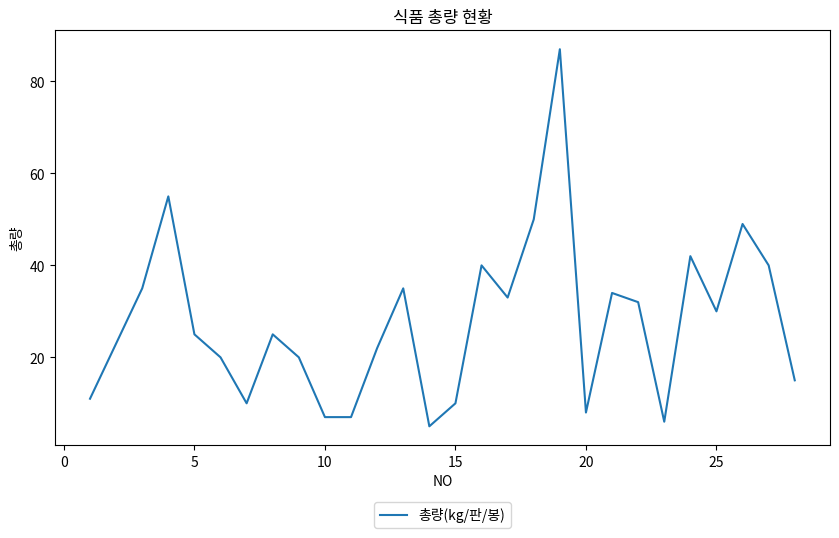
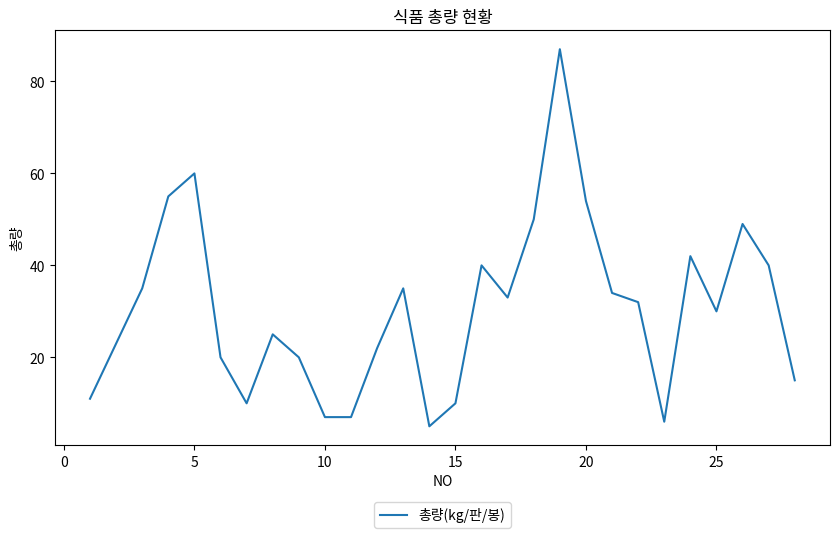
5: 25 -> 60
20: 8 -> 54
